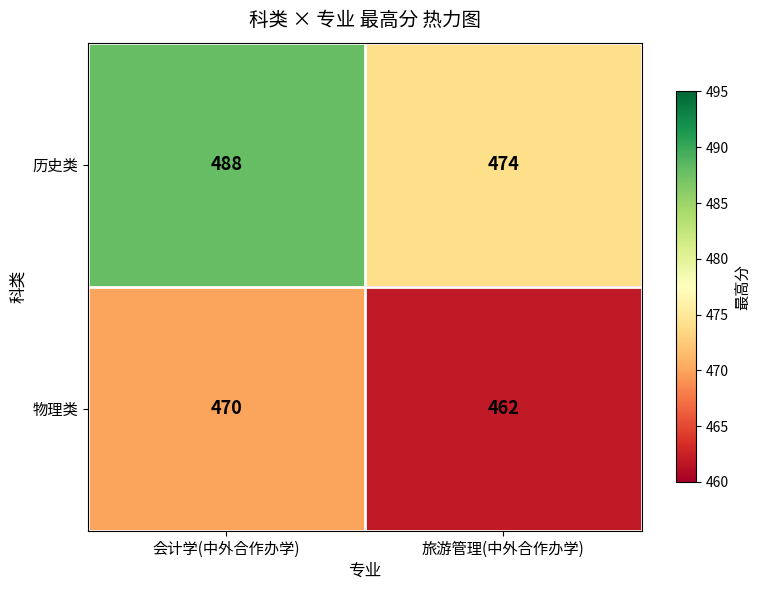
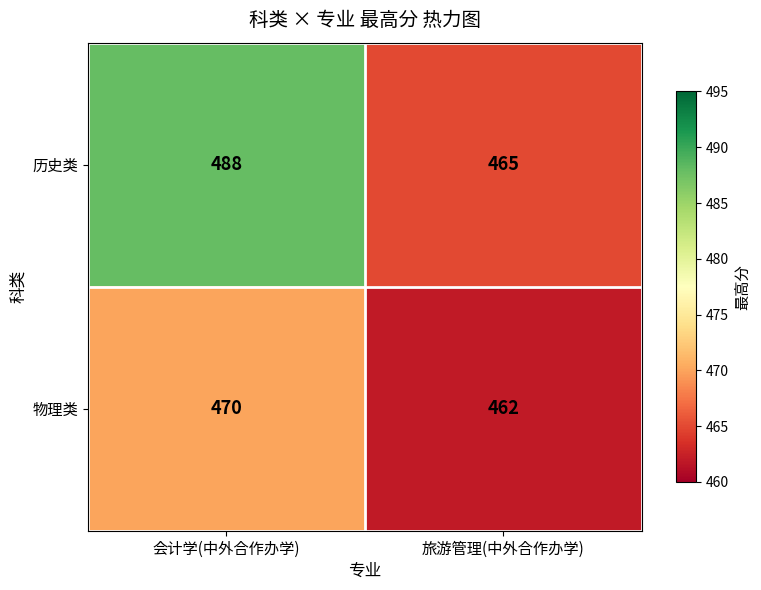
历史类, 旅游管理(中外合作办学): 474 -> 465
